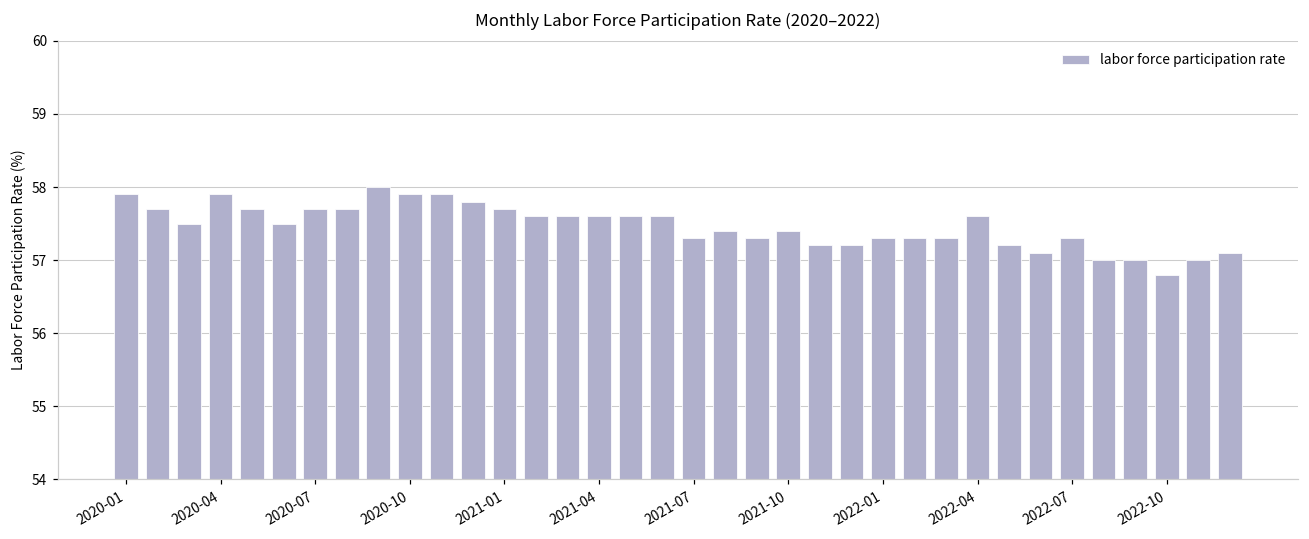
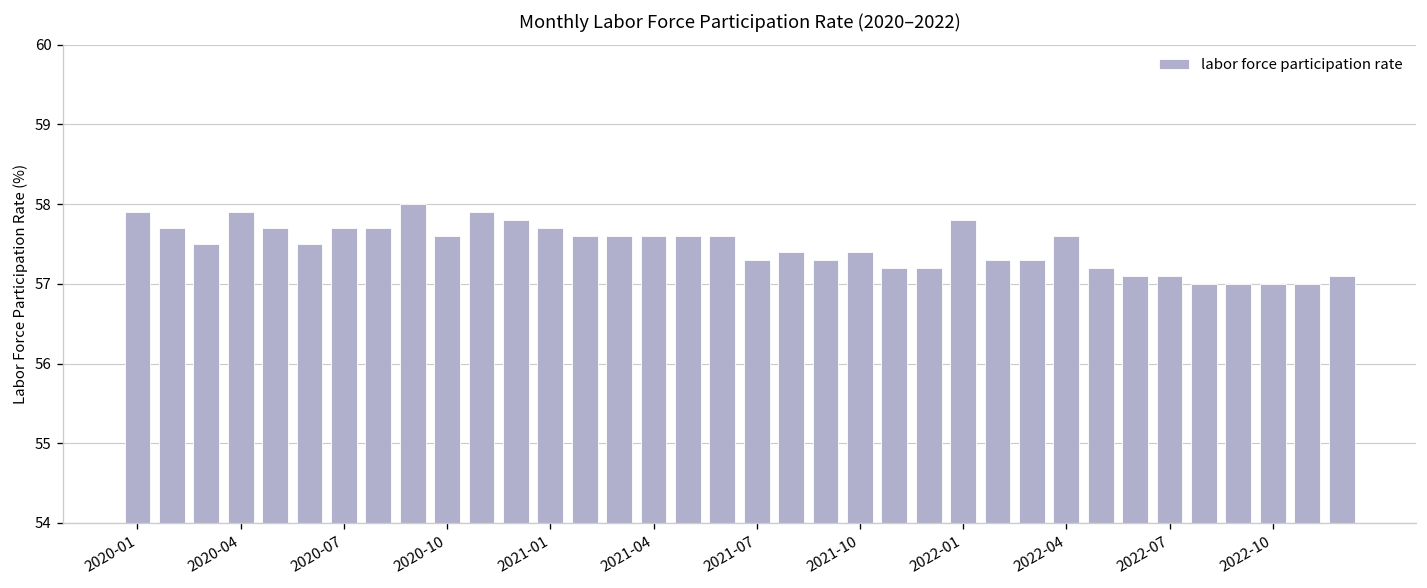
2020-10: 57.9 -> 57.6
2022-01: 57.3 -> 57.8
2022-07: 57.3 -> 57.1
2022-10: 56.8 -> 57.0
